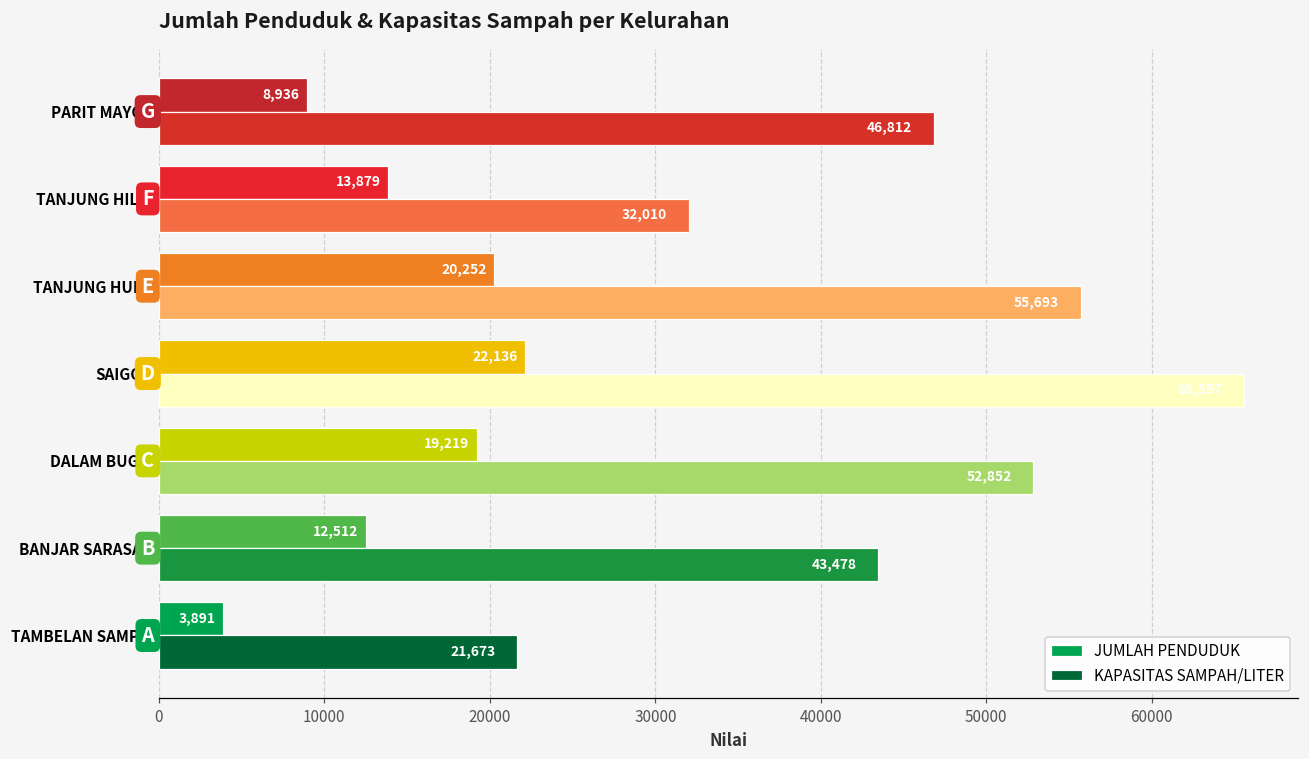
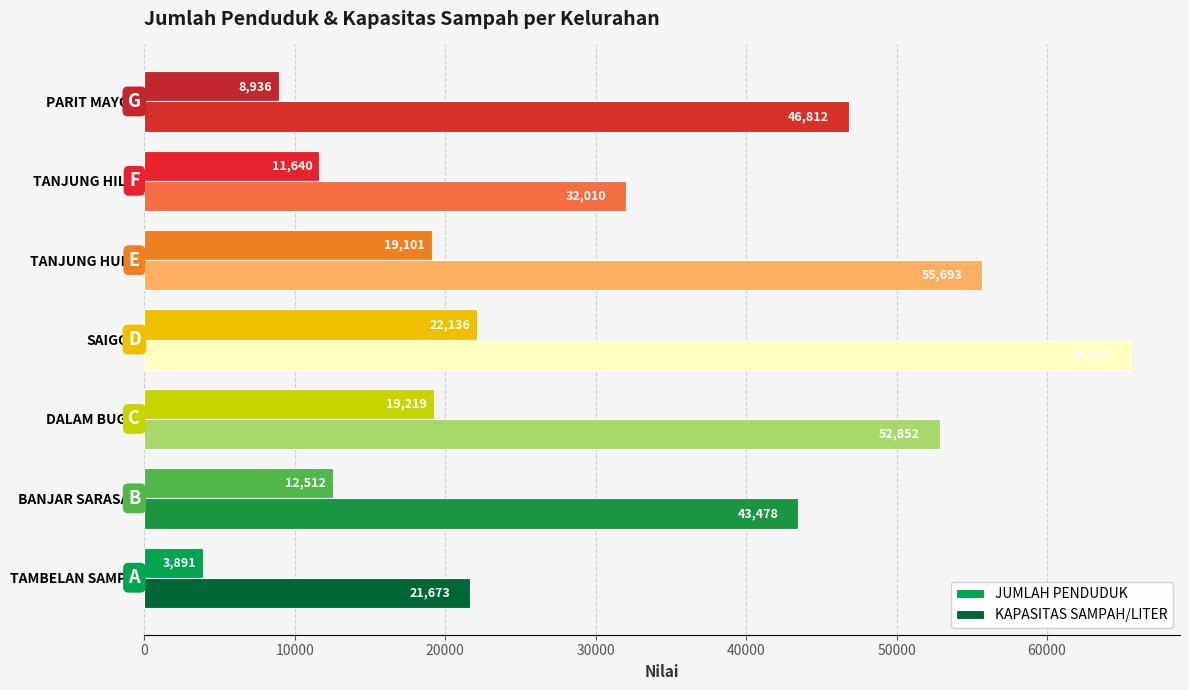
JUMLAH PENDUDUK, TANJUNG HILIR: 13,879 -> 11,640
JUMLAH PENDUDUK, TANJUNG HULU: 20,252 -> 19,101
